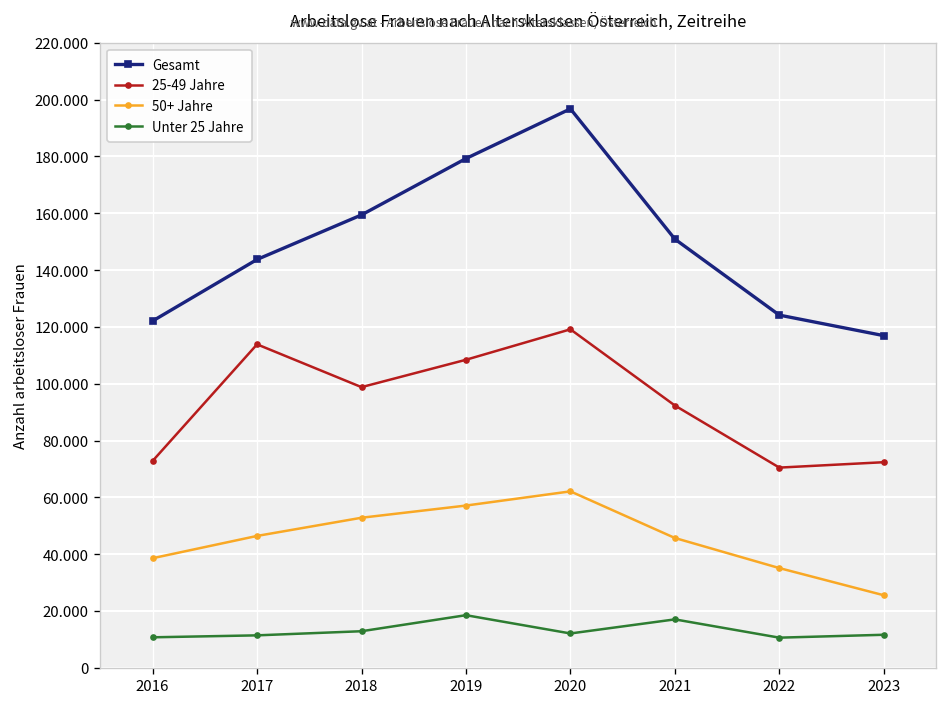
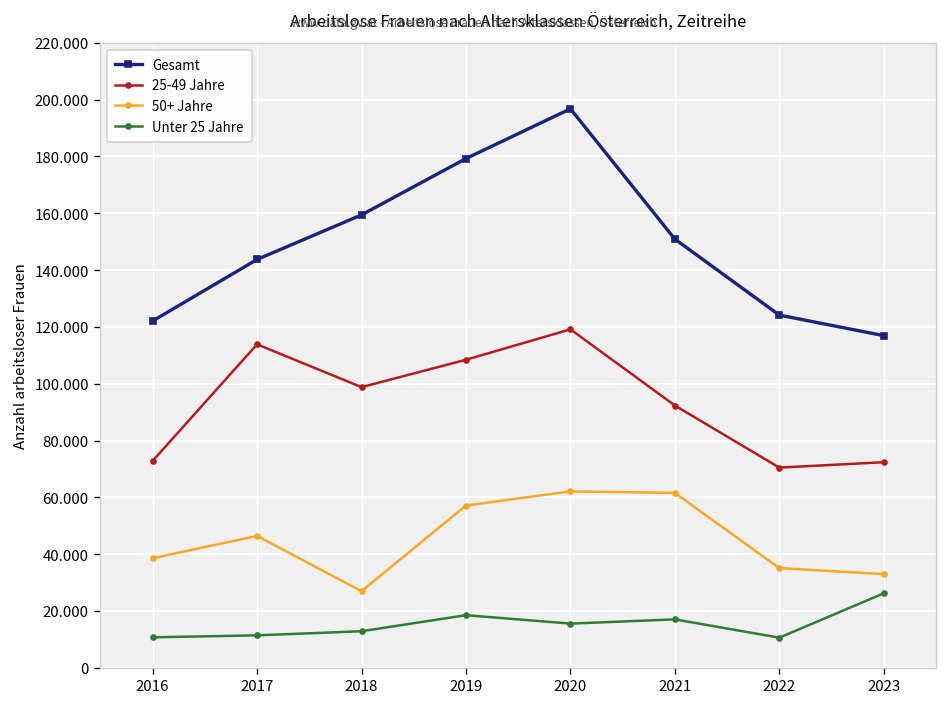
50+ Jahre, 2018: 53 -> 27
Unter 25 Jahre, 2020: 12 -> 16
50+ Jahre, 2021: 46 -> 62
50+ Jahre, 2023: 26 -> 33
Unter 25 Jahre, 2023: 12 -> 26
